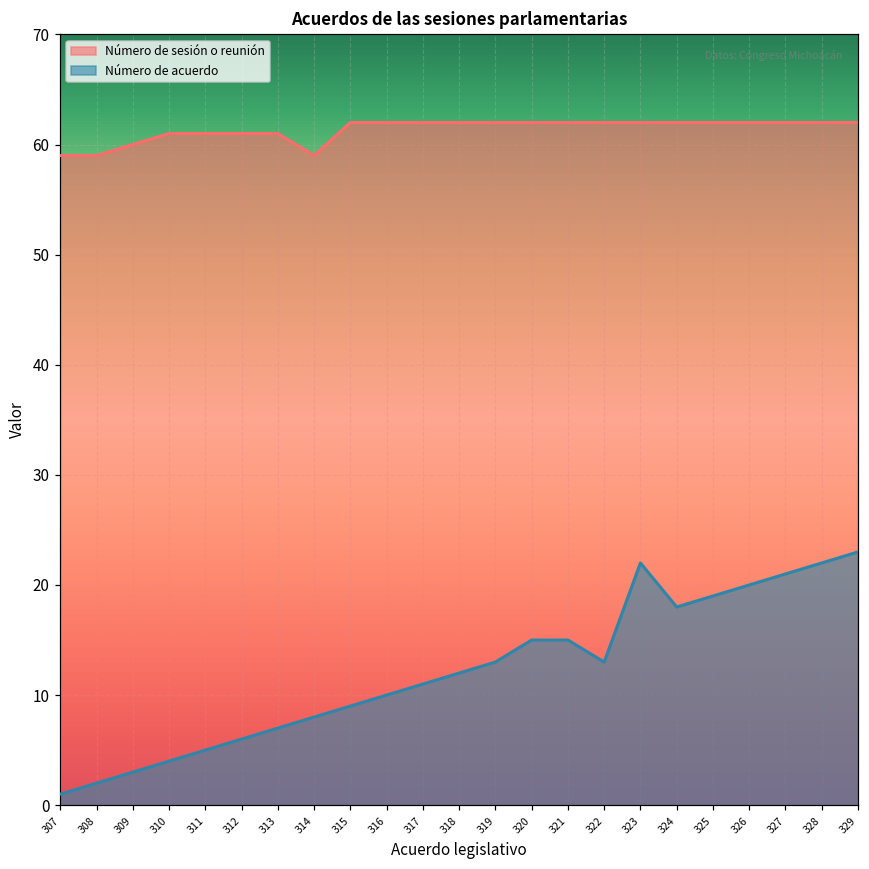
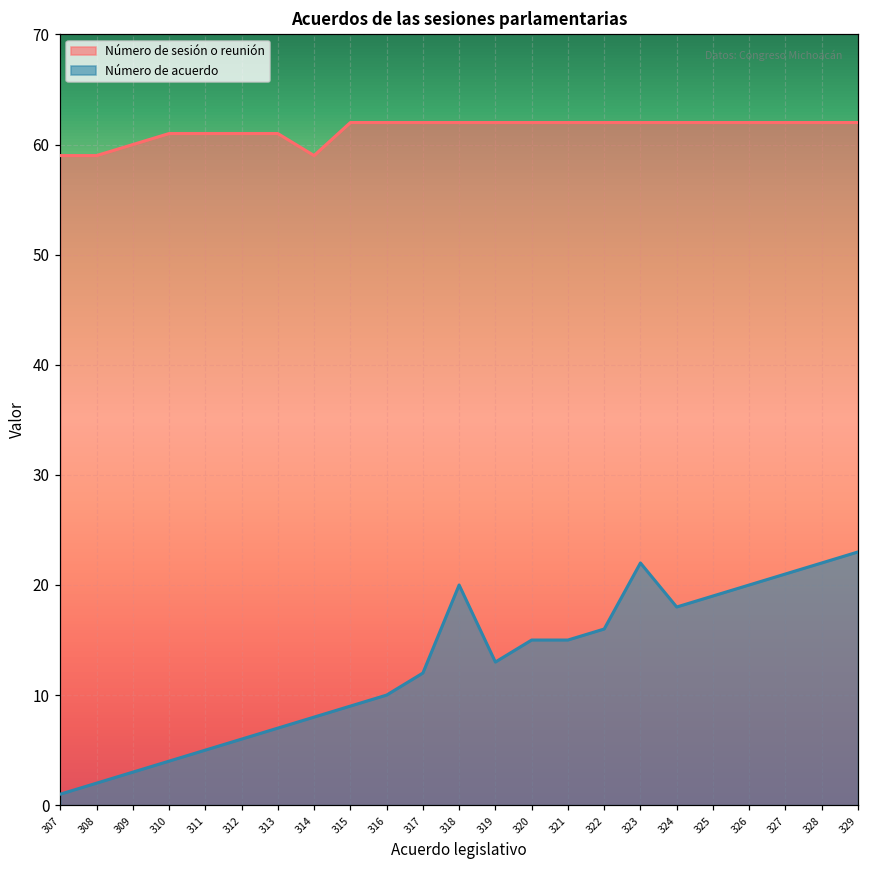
Número de acuerdo, 317: 11 -> 12
Número de acuerdo, 318: 12 -> 20
Número de acuerdo, 322: 13 -> 16
